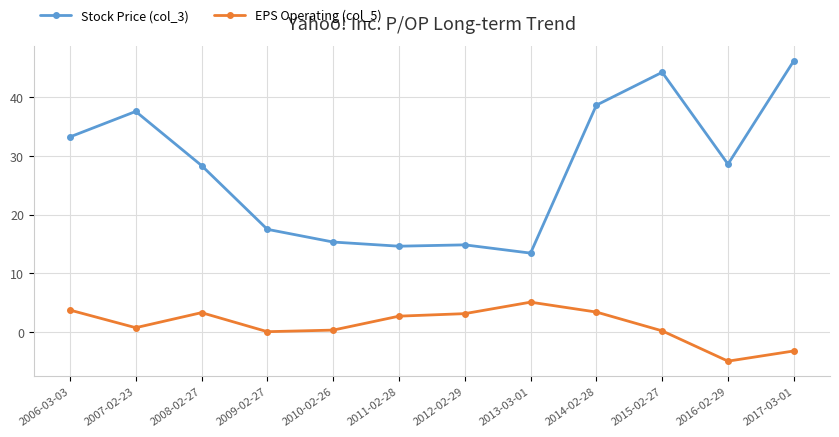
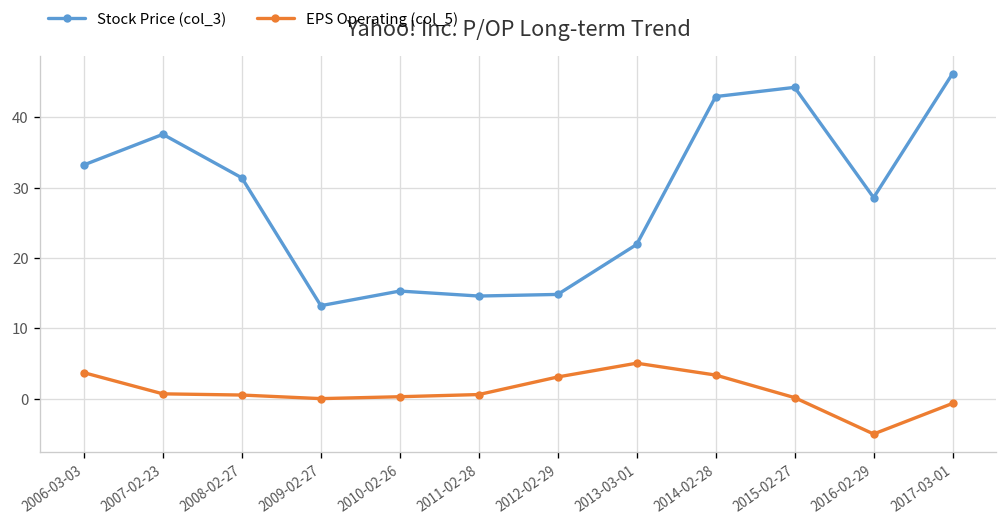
Stock Price (col_3), 2008-02-27: 28 -> 31
EPS Operating (col_5), 2008-02-27: 3 -> 1
Stock Price (col_3), 2009-02-27: 17 -> 13
EPS Operating (col_5), 2011-02-28: 3 -> 1
Stock Price (col_3), 2013-03-01: 13 -> 22
Stock Price (col_3), 2014-02-28: 39 -> 43
EPS Operating (col_5), 2017-03-01: -3 -> -1
